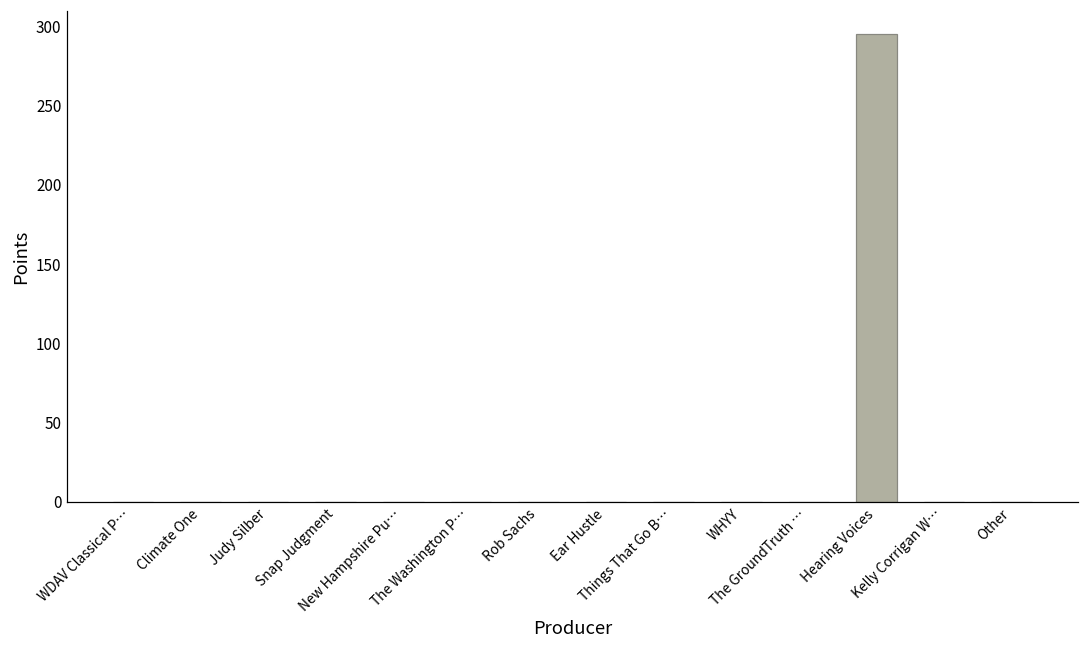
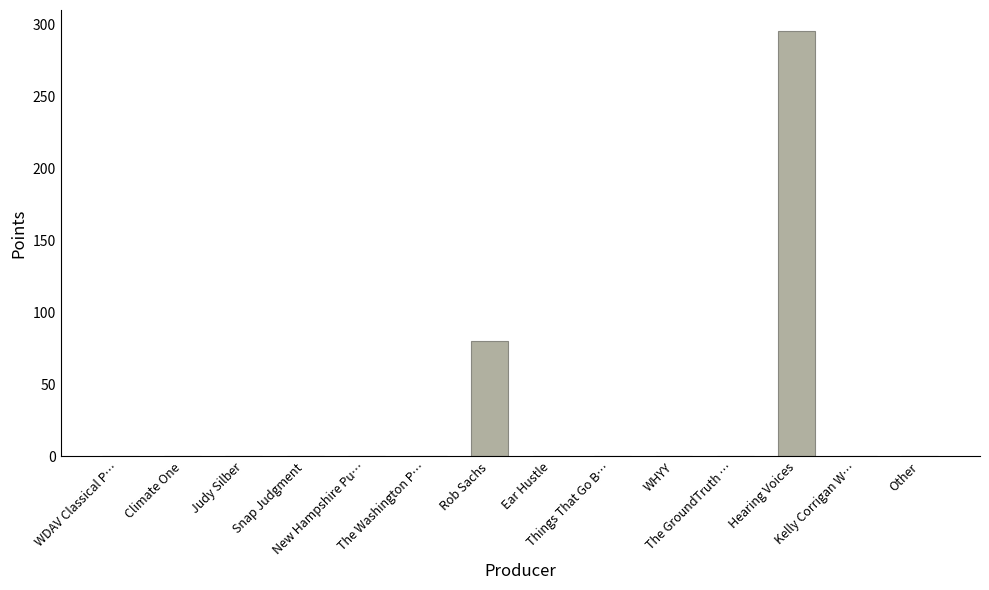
Rob Sachs: 0 -> 80
